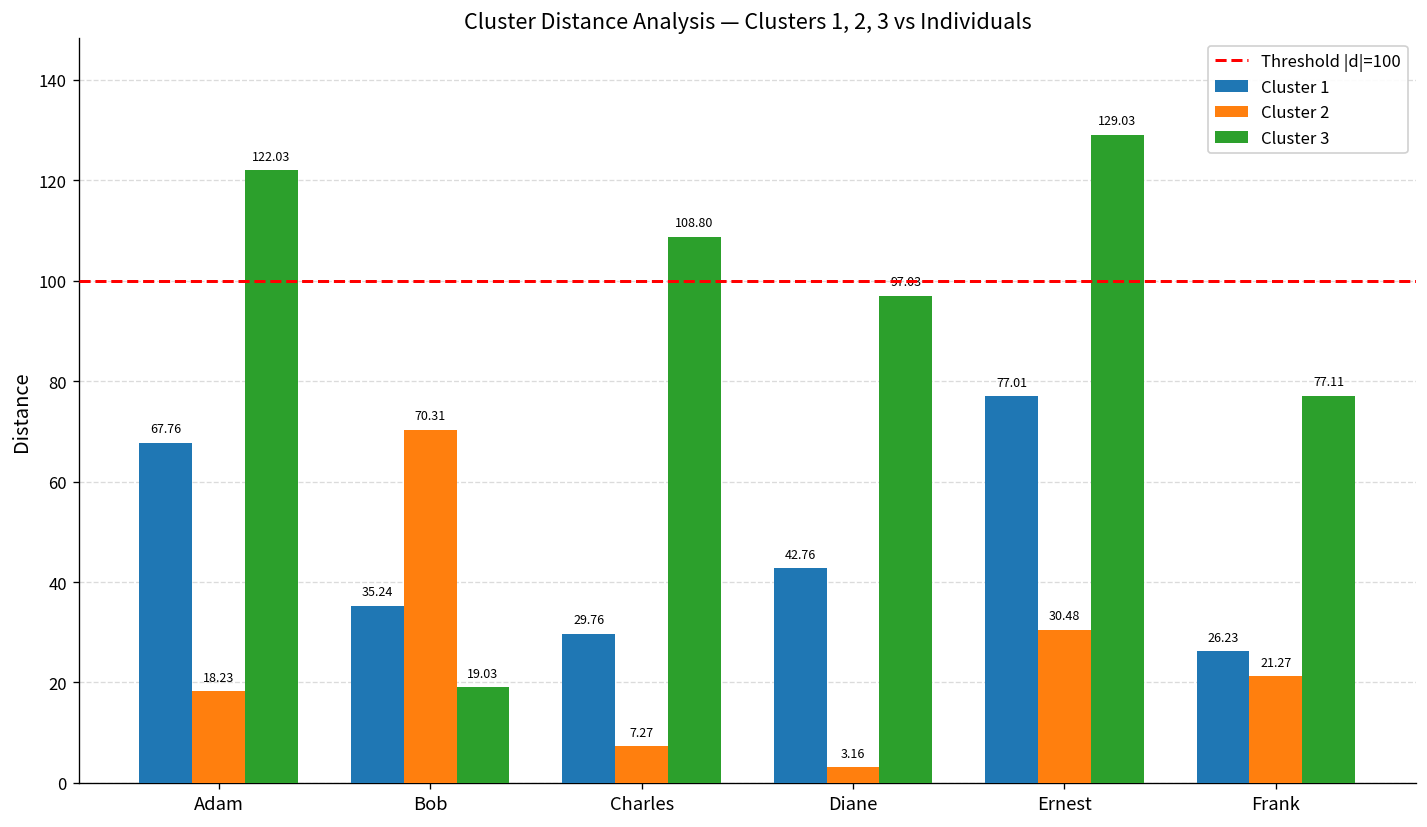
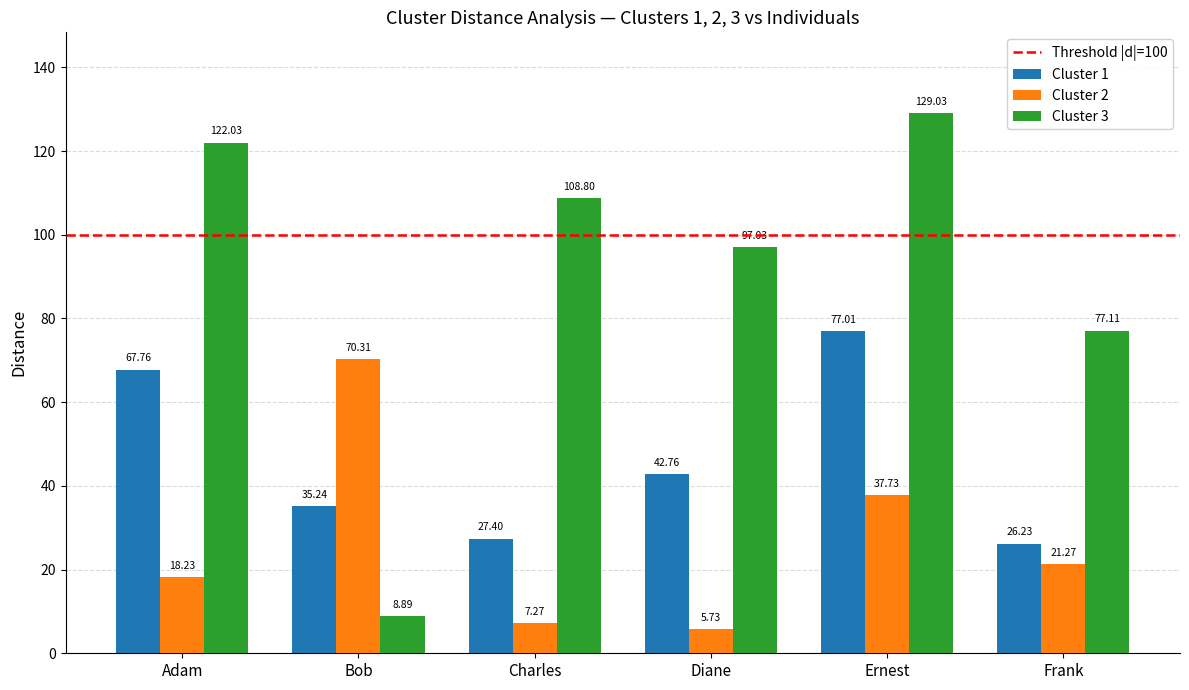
Cluster 3, Bob: 19.03 -> 8.89
Cluster 1, Charles: 29.76 -> 27.40
Cluster 2, Diane: 3.16 -> 5.73
Cluster 2, Ernest: 30.48 -> 37.73
